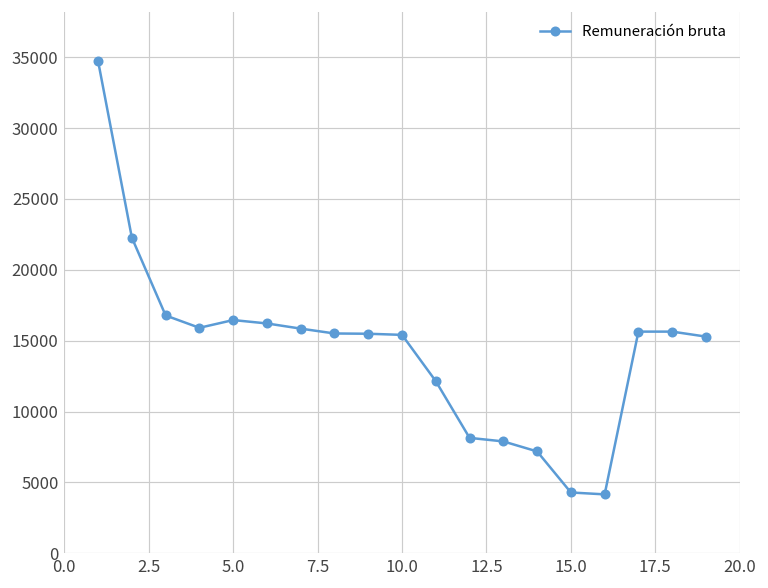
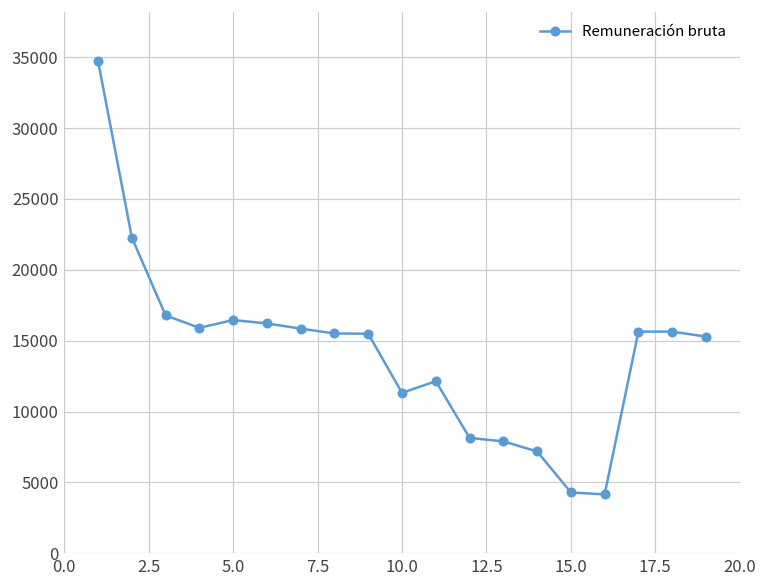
10.0: 15400 -> 11300
